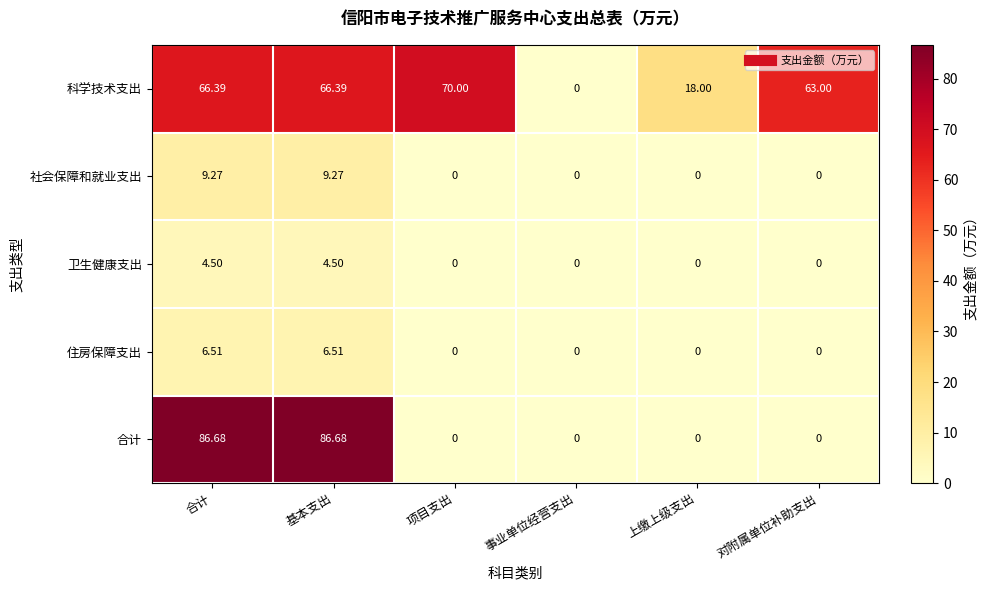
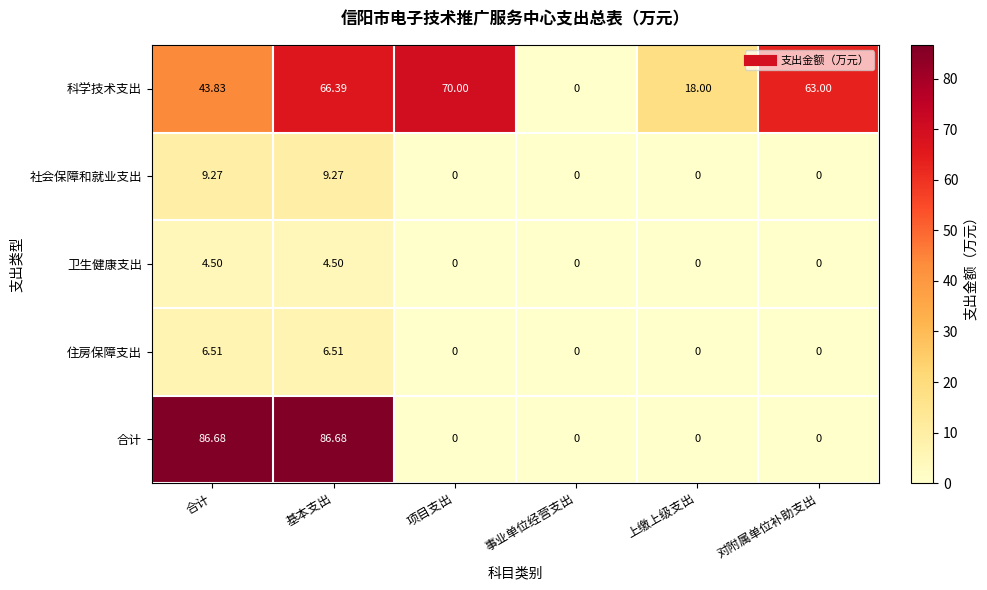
科学技术支出, 合计: 66.39 -> 43.83
